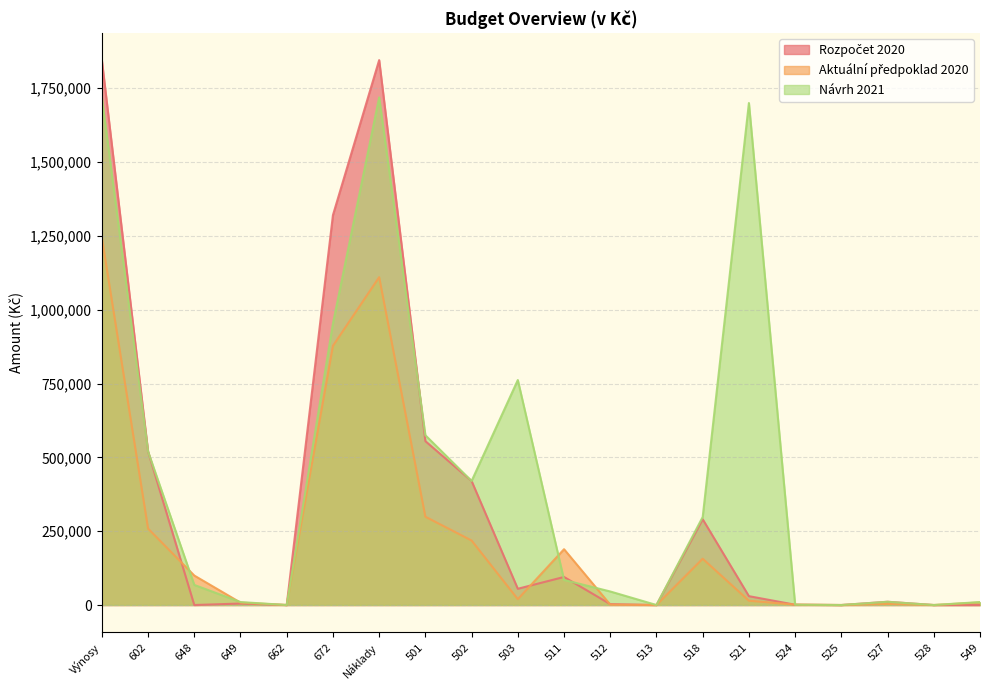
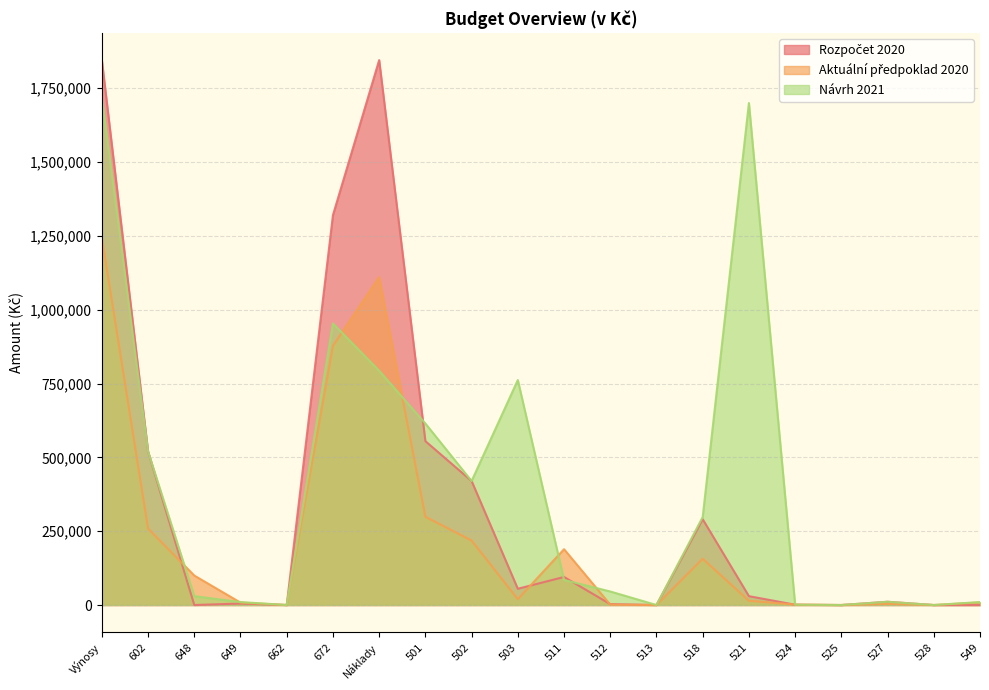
Návrh 2021, 648: 70,000 -> 30,000
Návrh 2021, Náklady: 1,720,000 -> 790,000
Návrh 2021, 501: 580,000 -> 610,000
